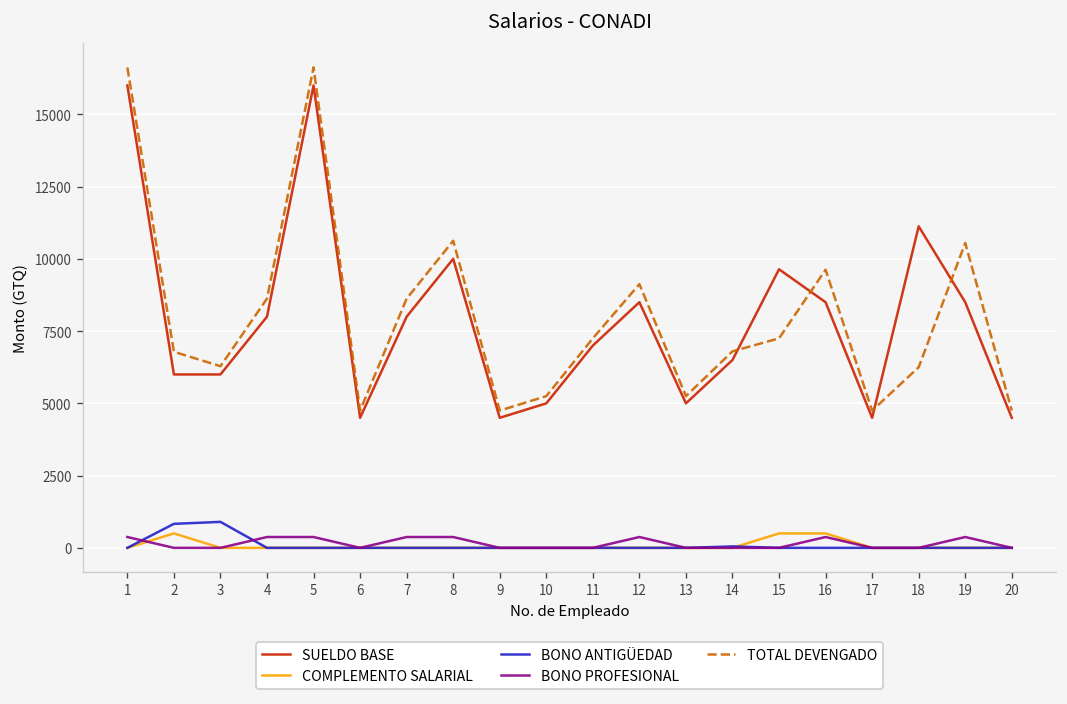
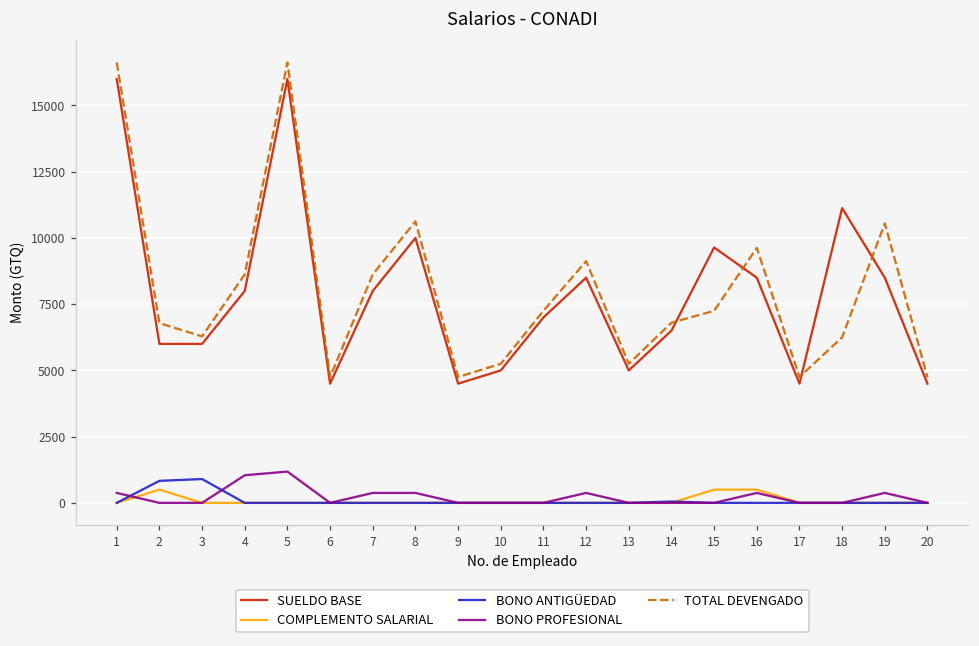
BONO PROFESIONAL, 4: 400 -> 1000
BONO PROFESIONAL, 5: 400 -> 1200
